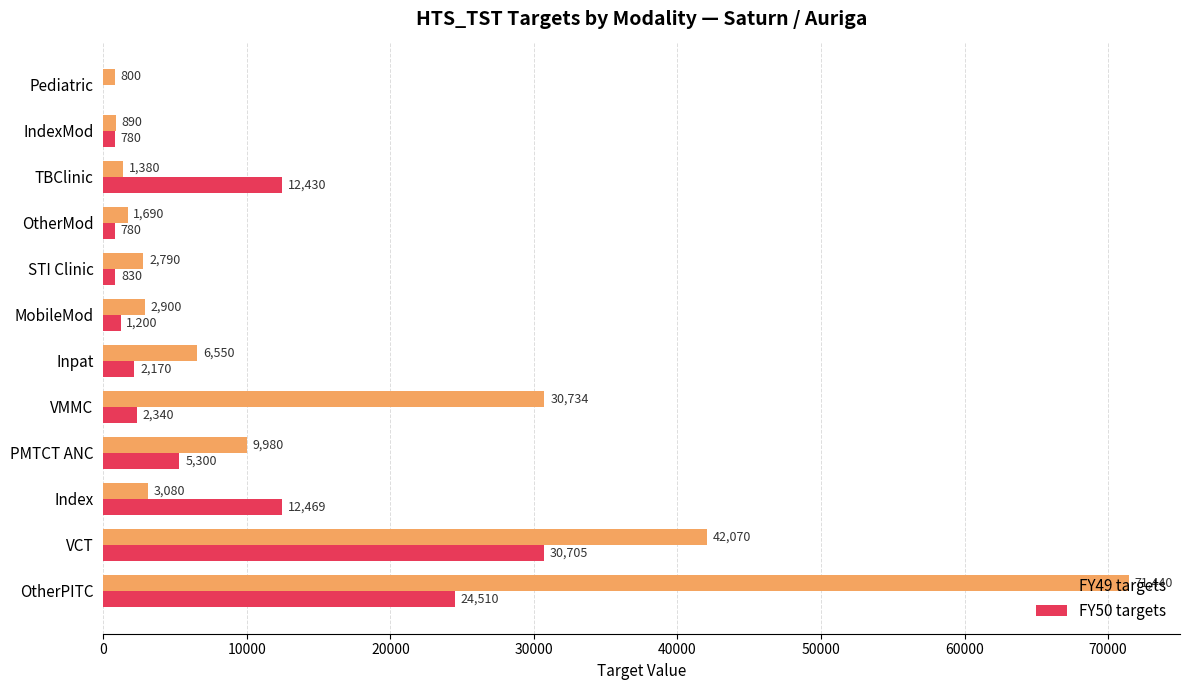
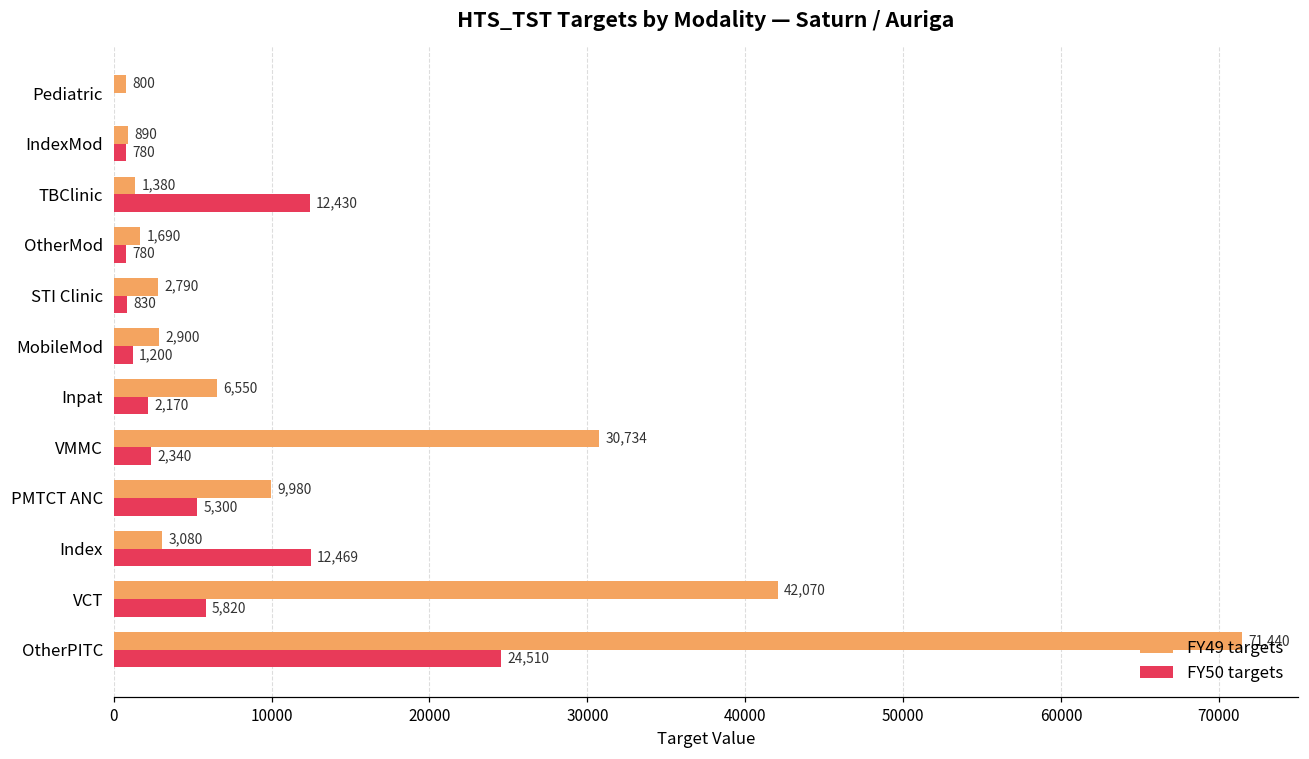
FY50 targets, VCT: 30,705 -> 5,820
